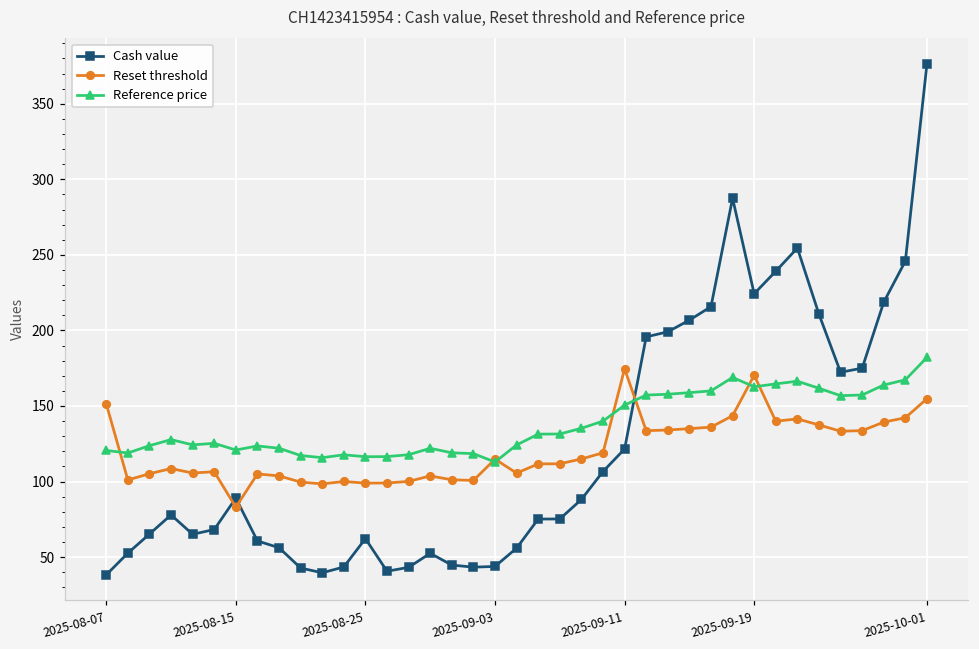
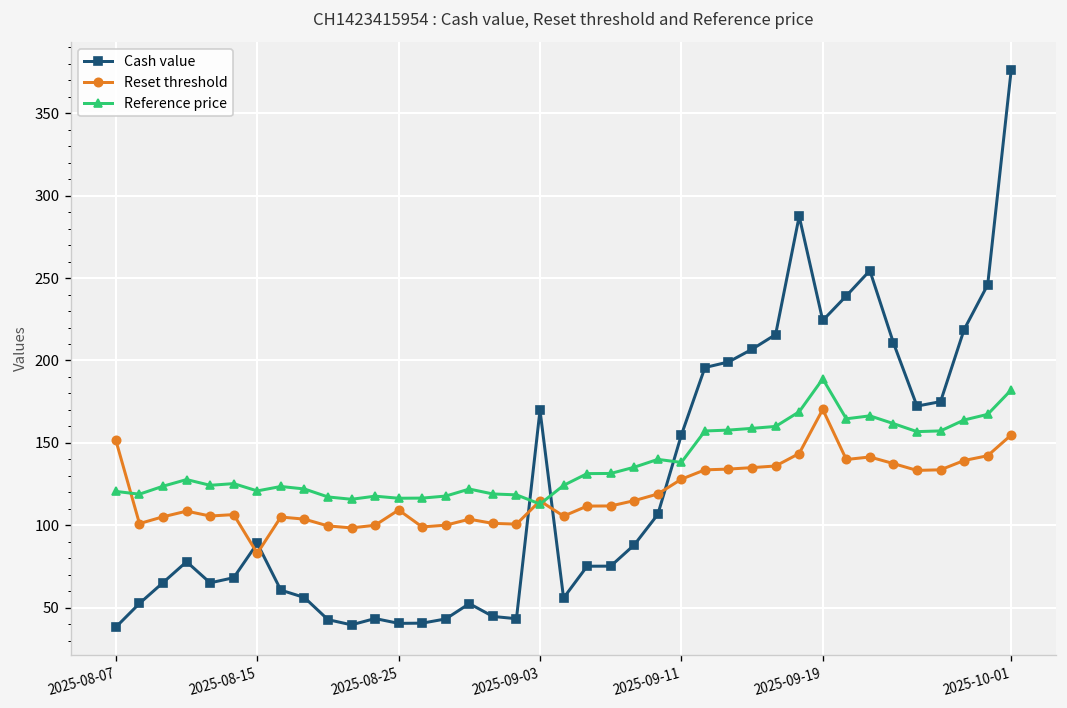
Cash value, 2025-08-25: 62 -> 41
Reset threshold, 2025-08-25: 99 -> 109
Cash value, 2025-09-03: 44 -> 170
Cash value, 2025-09-11: 122 -> 155
Reset threshold, 2025-09-11: 175 -> 128
Reference price, 2025-09-11: 151 -> 138
Reference price, 2025-09-19: 163 -> 189
